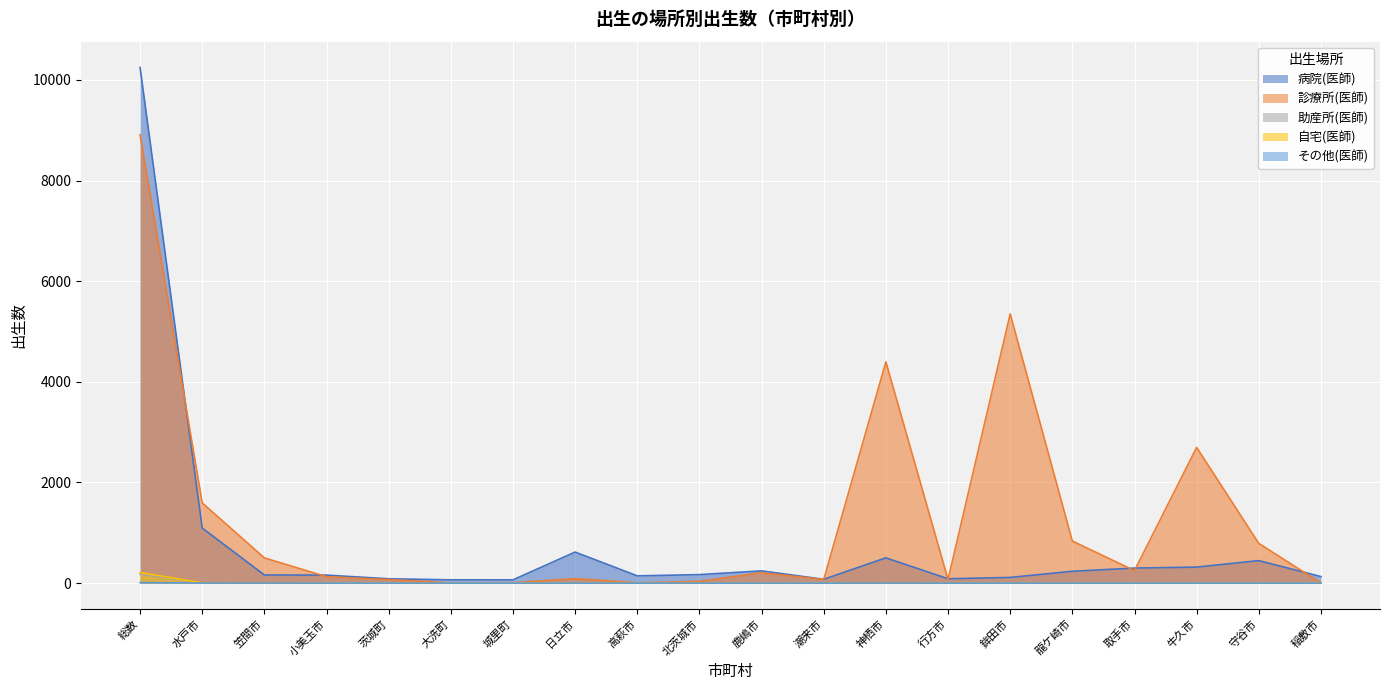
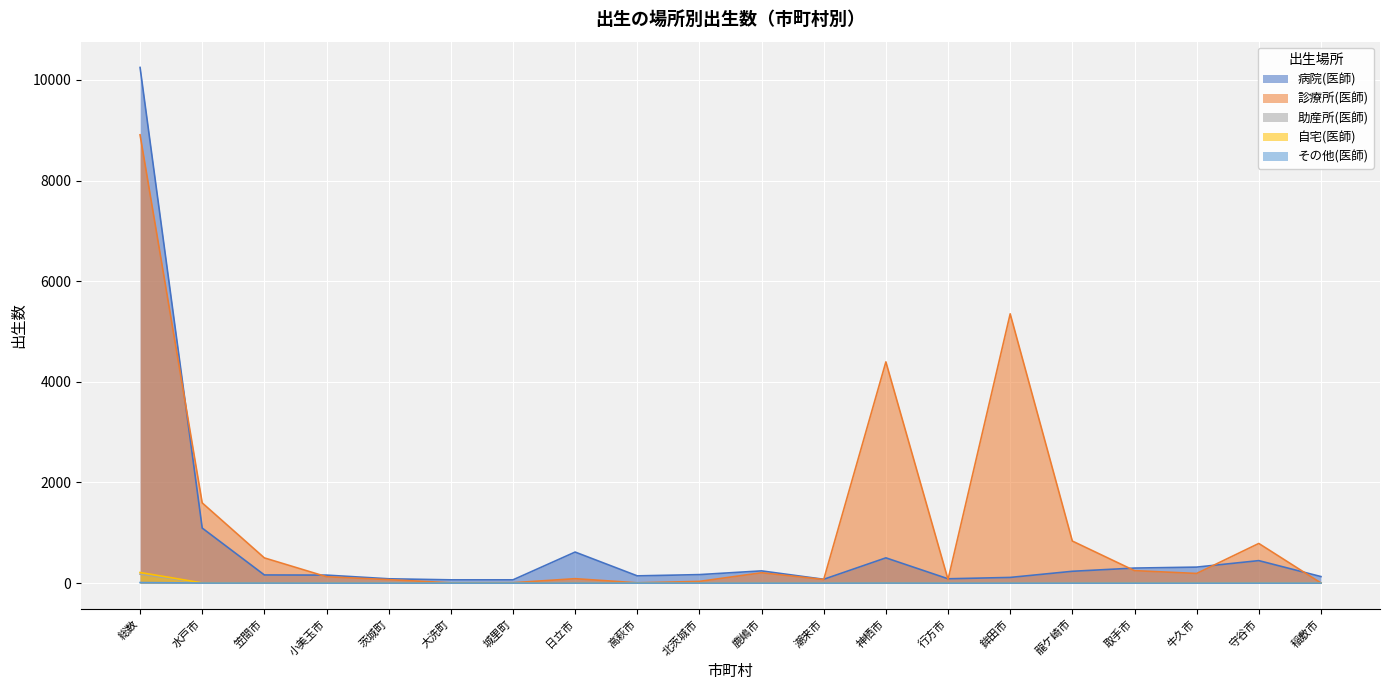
診療所(医師), 牛久市: 2700 -> 200
